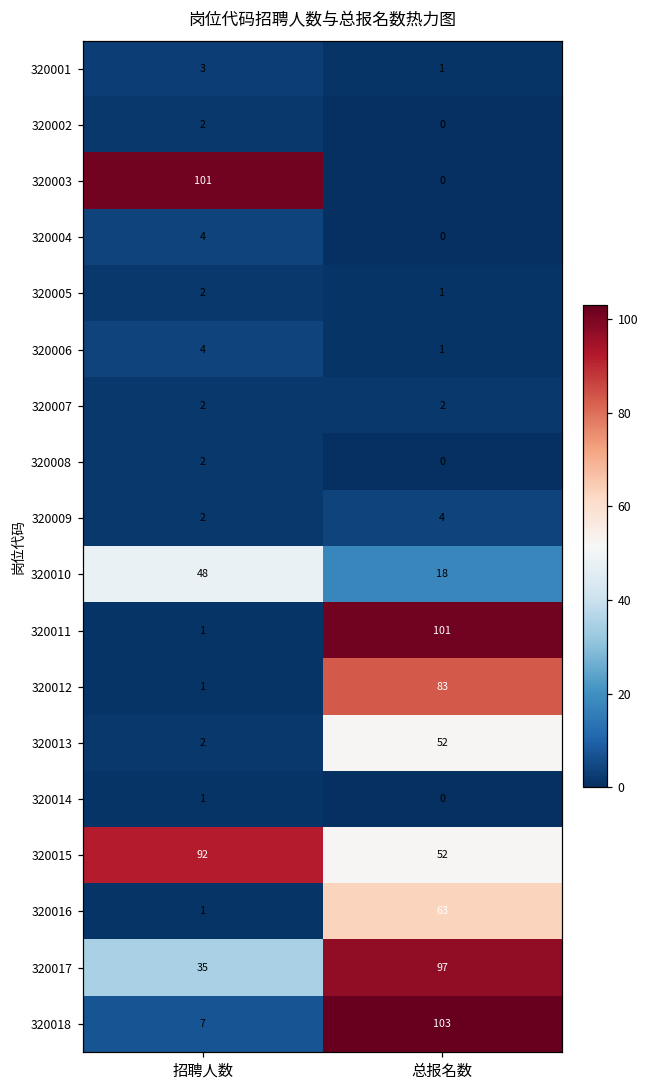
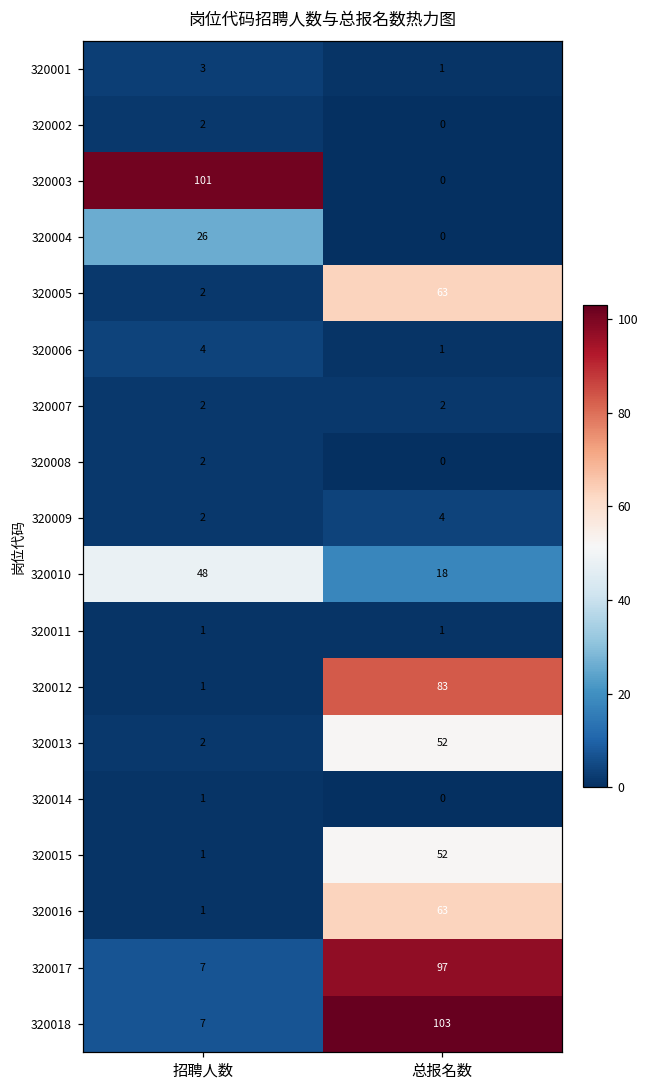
320004, 招聘人数: 4 -> 26
320005, 总报名数: 1 -> 63
320011, 总报名数: 101 -> 1
320015, 招聘人数: 92 -> 1
320017, 招聘人数: 35 -> 7
